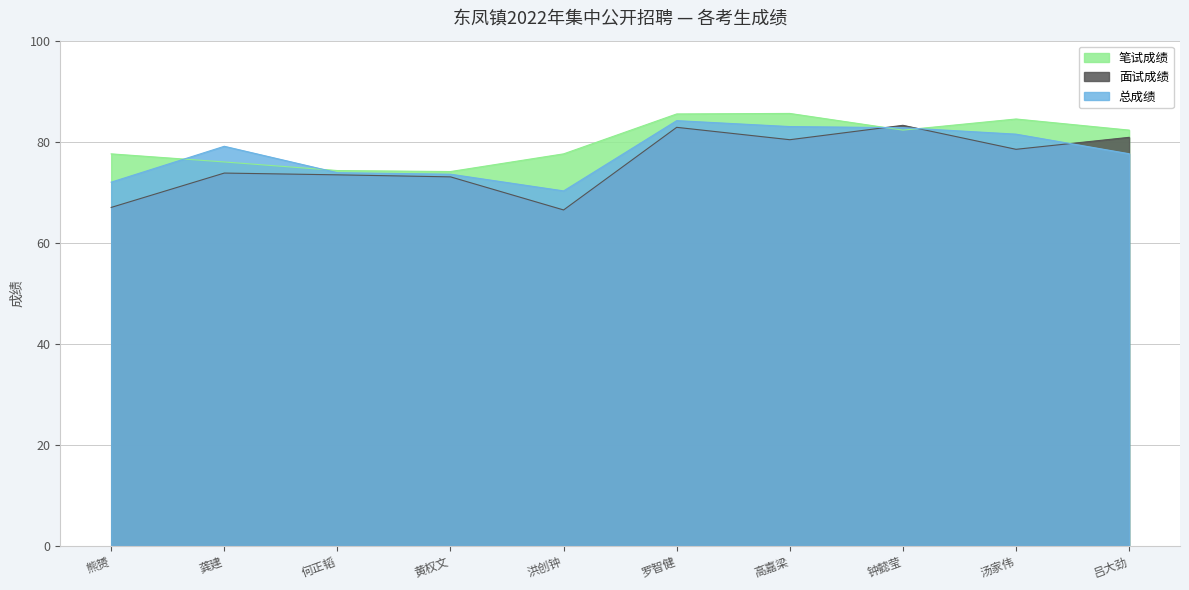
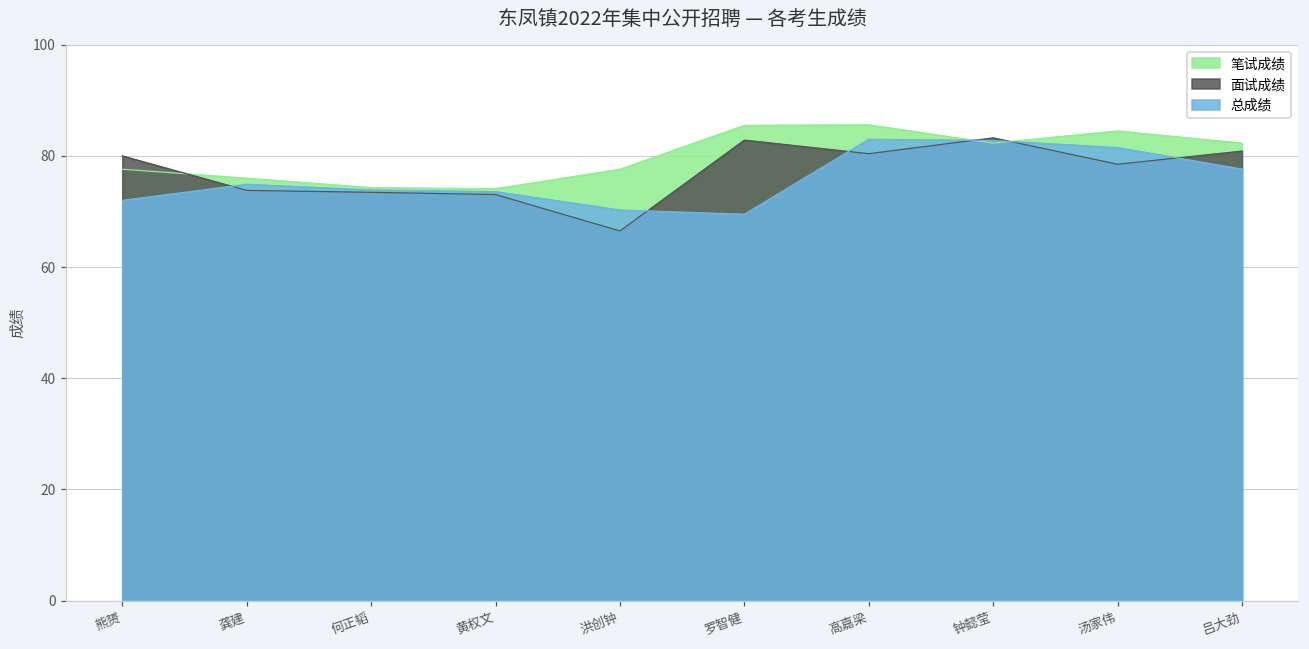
面试成绩, 熊赟: 67 -> 80
总成绩, 龚建: 79 -> 75
总成绩, 罗智健: 84 -> 70
